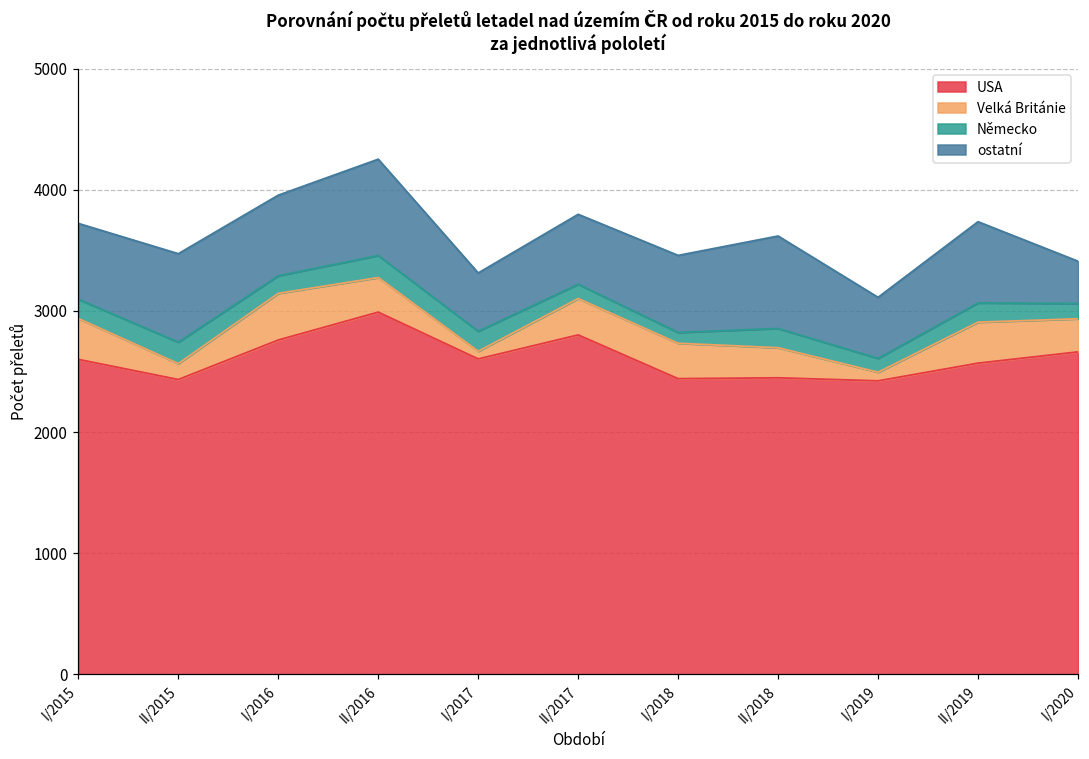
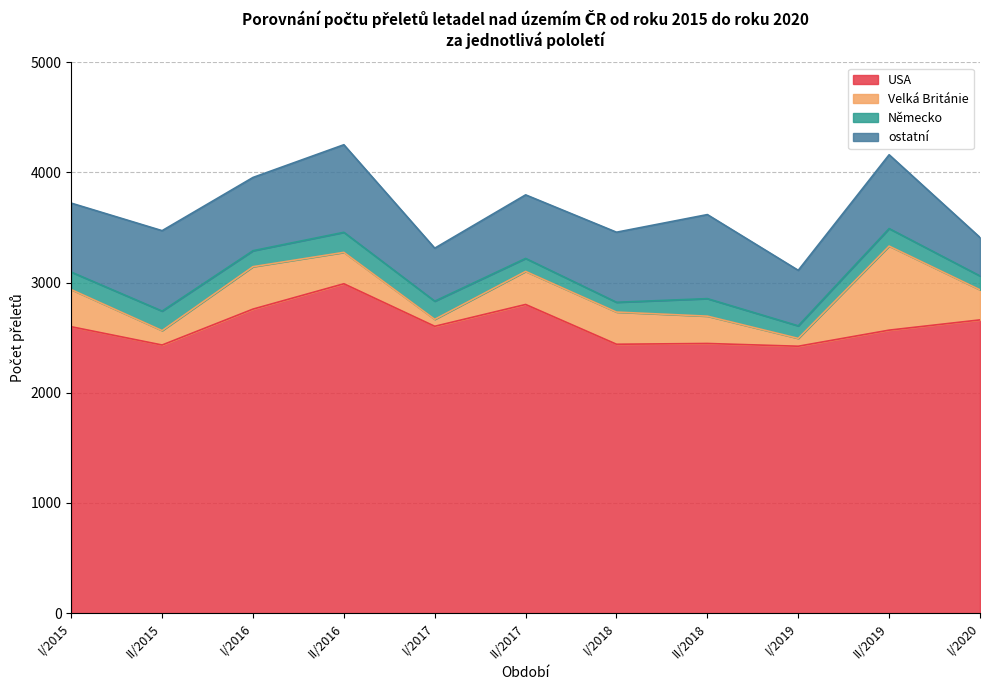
Velká Británie, II/2019: 340 -> 760
